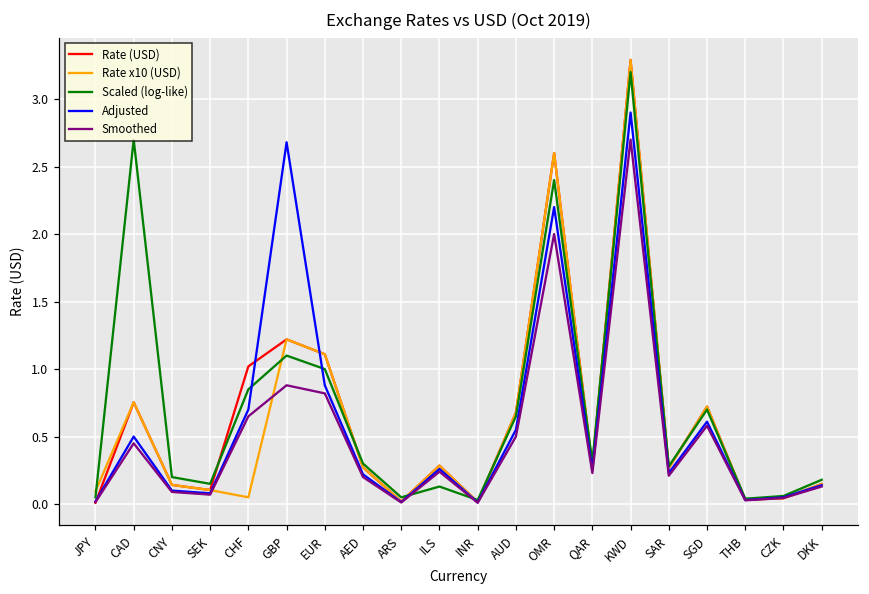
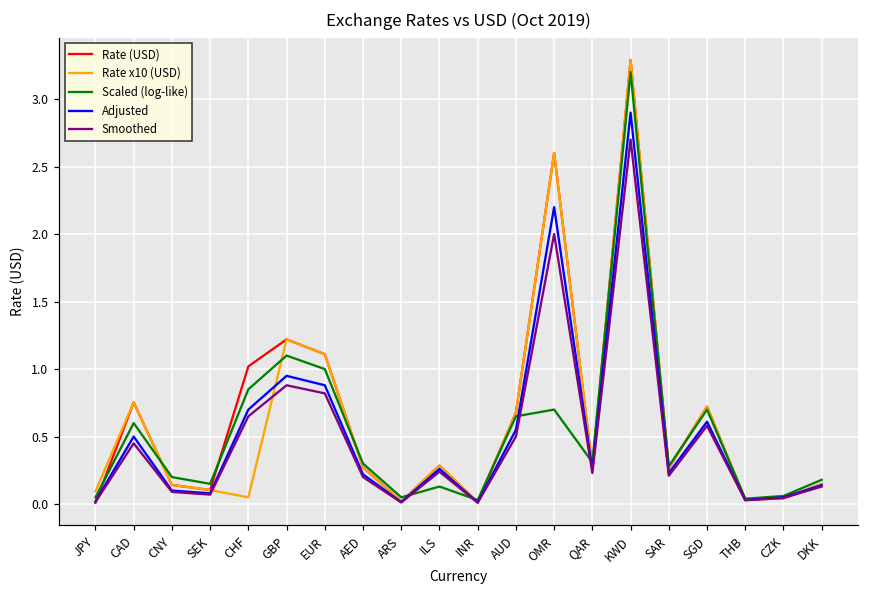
Scaled (log-like), CAD: 2.7 -> 0.6
Adjusted, GBP: 2.68 -> 0.95
Scaled (log-like), OMR: 2.4 -> 0.7
